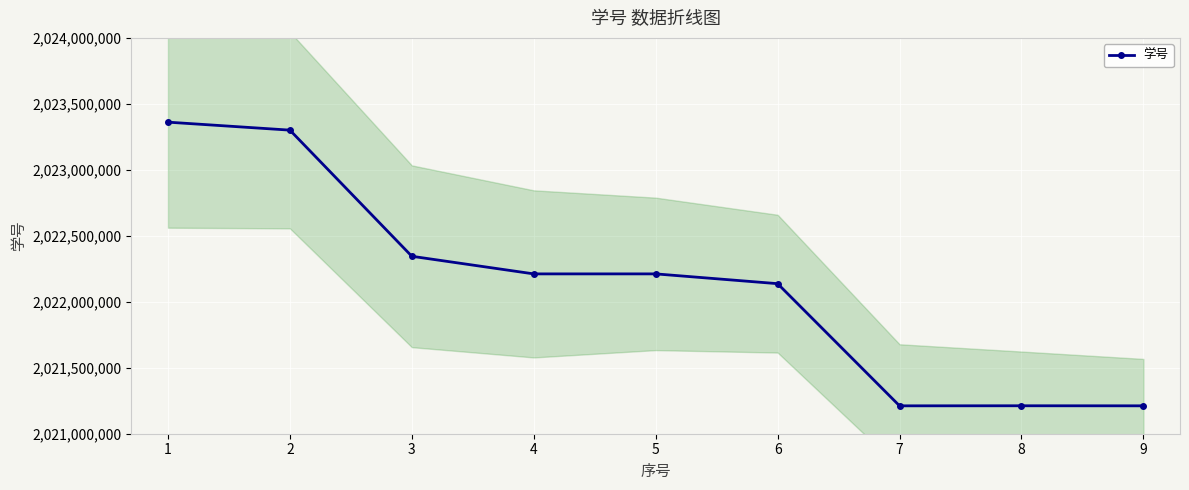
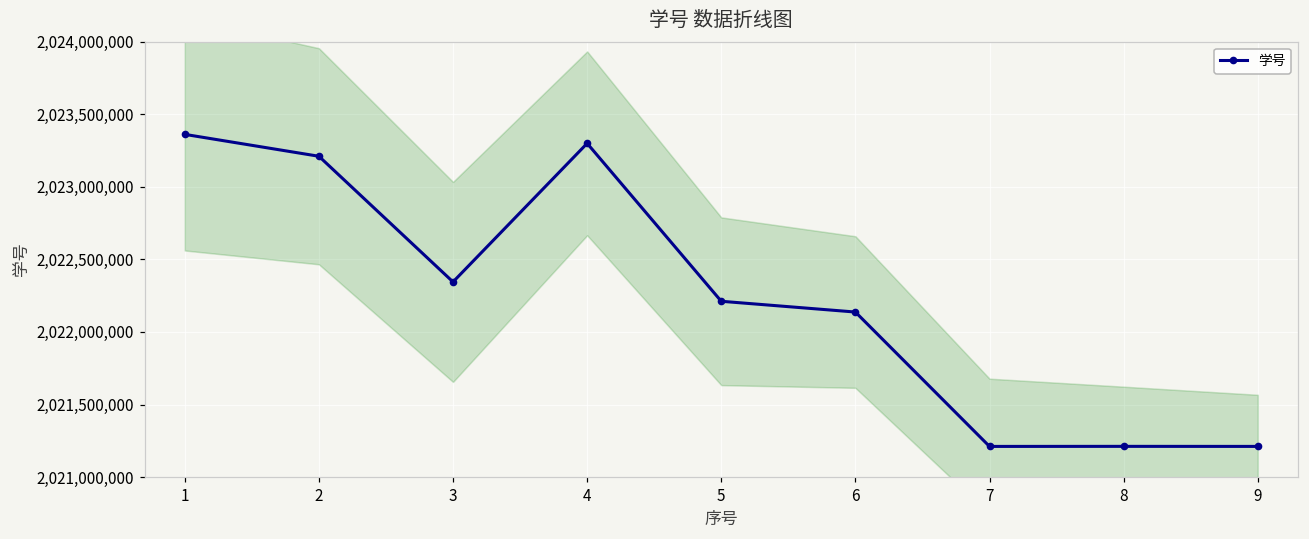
学号, 2: 2,023,300,000 -> 2,023,210,000
学号, 4: 2,022,210,000 -> 2,023,300,000
